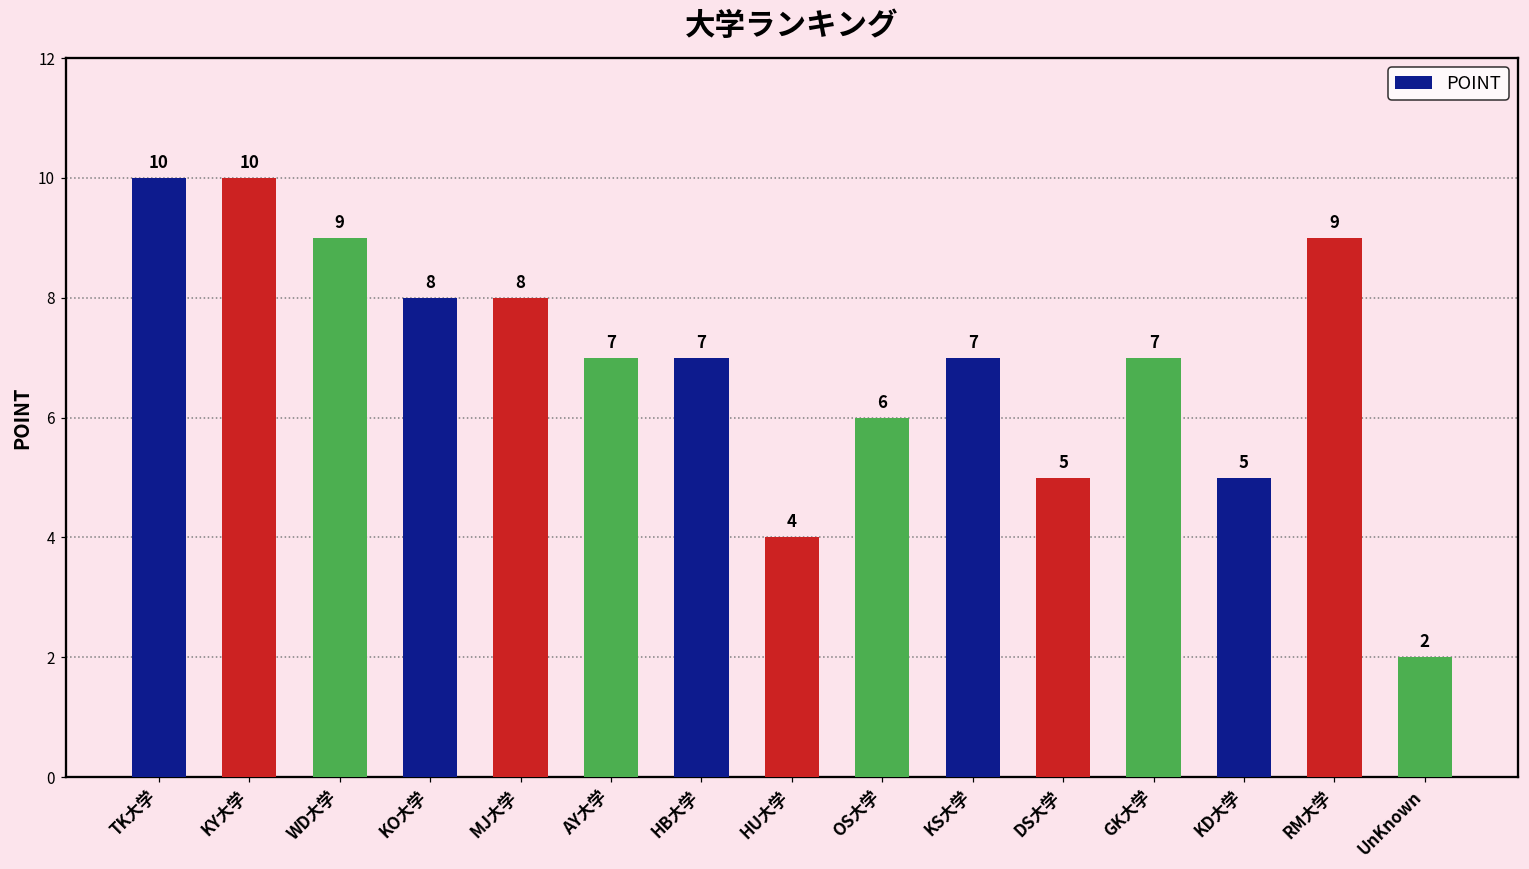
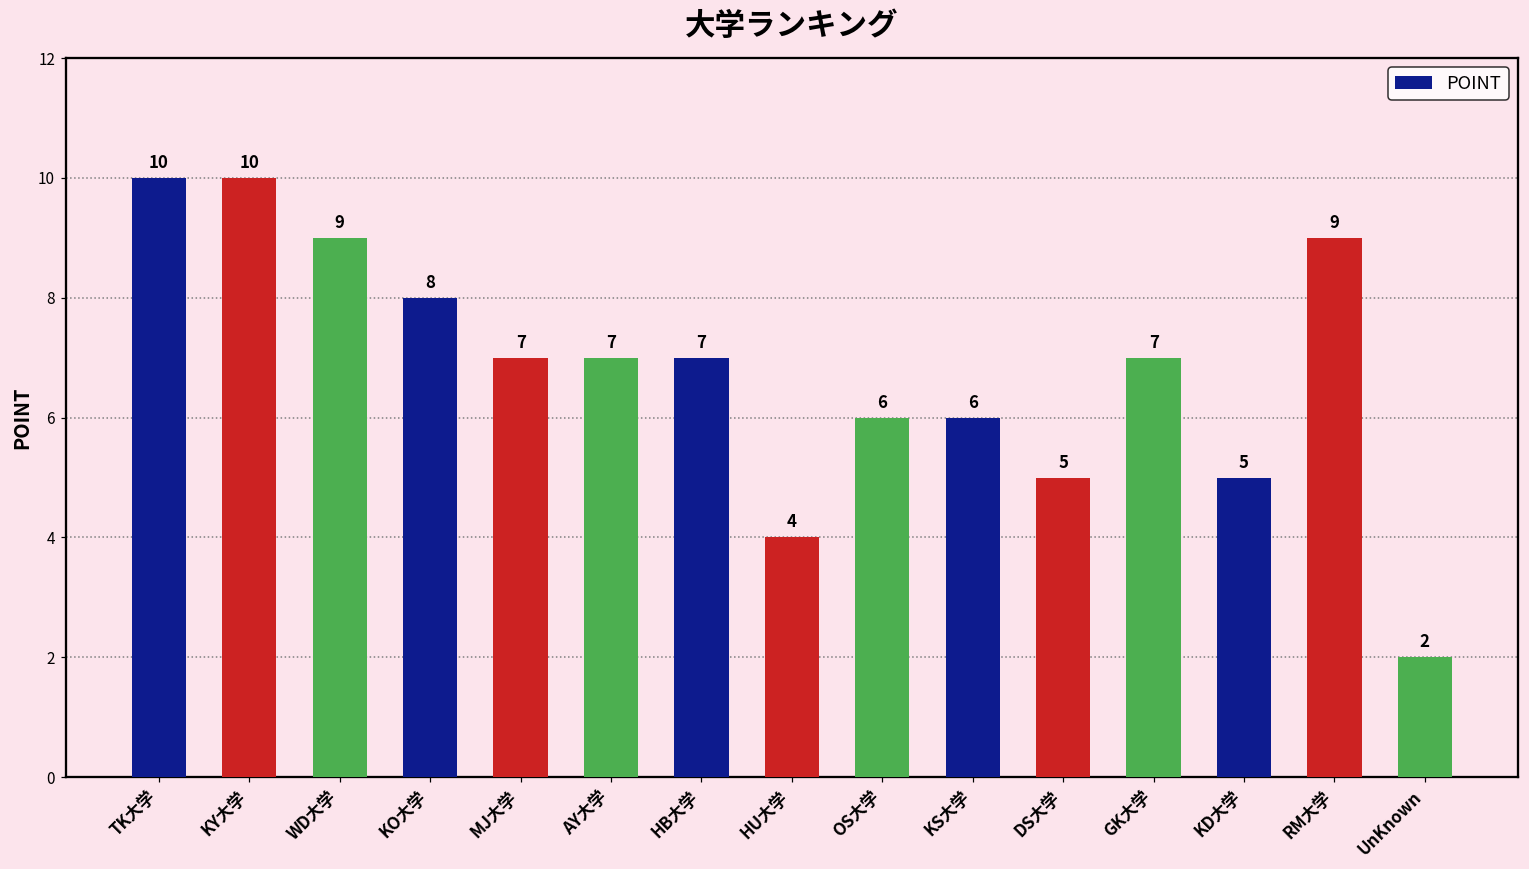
MJ大学: 8 -> 7
KS大学: 7 -> 6
